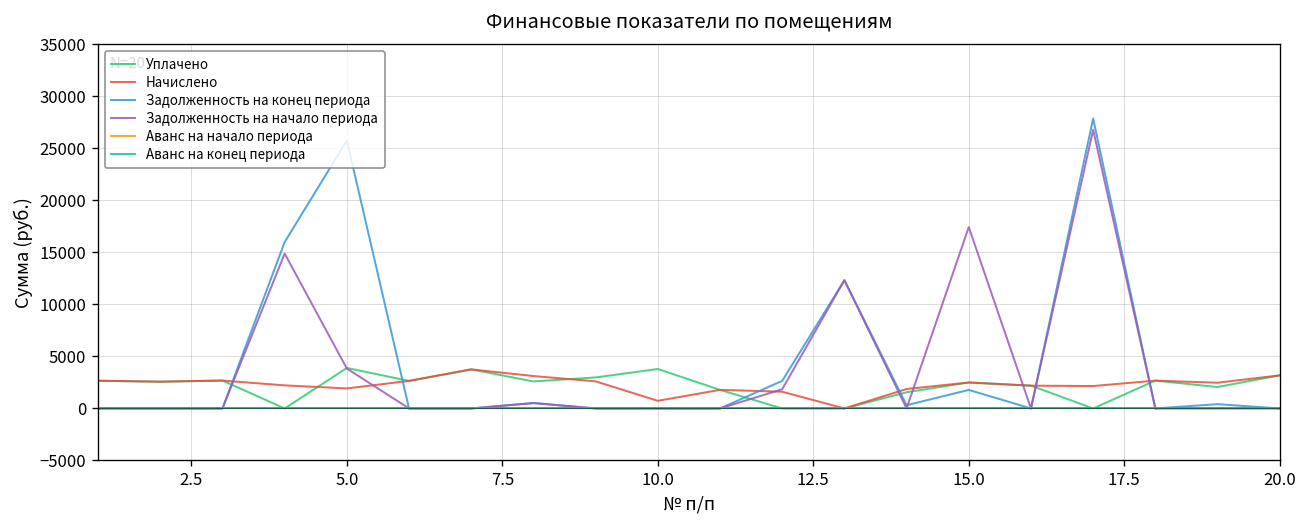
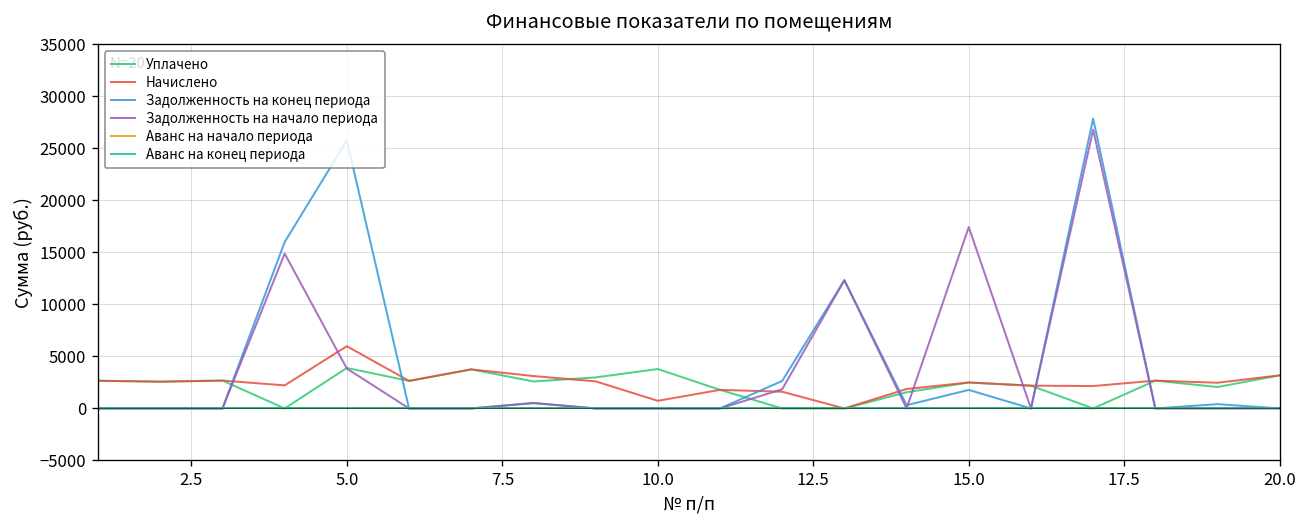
Начислено, 5.0: 2000 -> 6000
